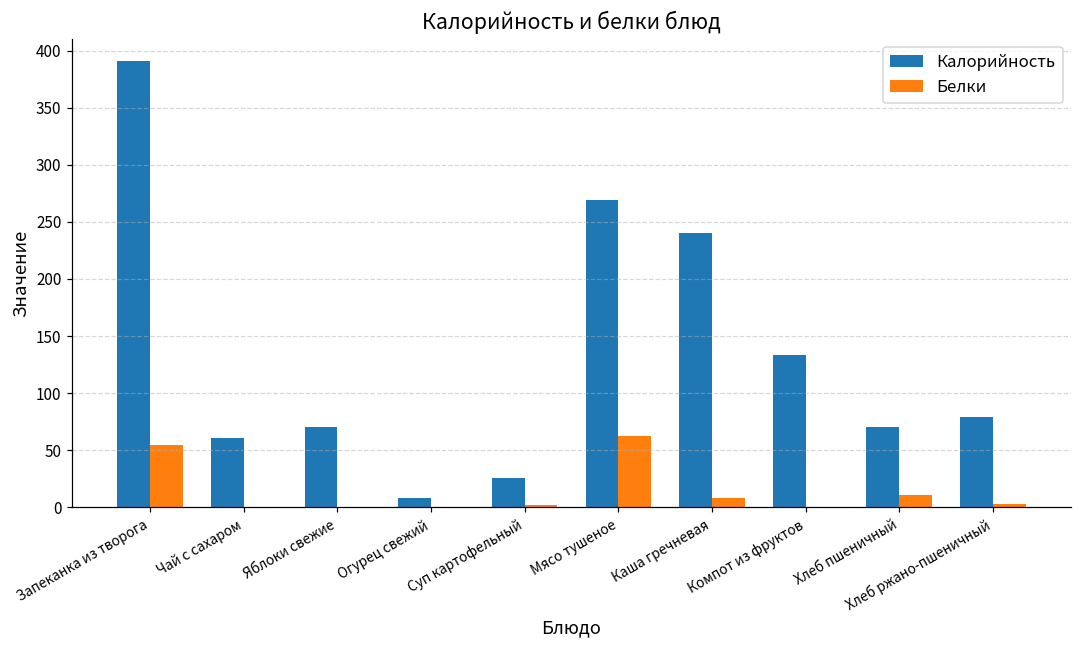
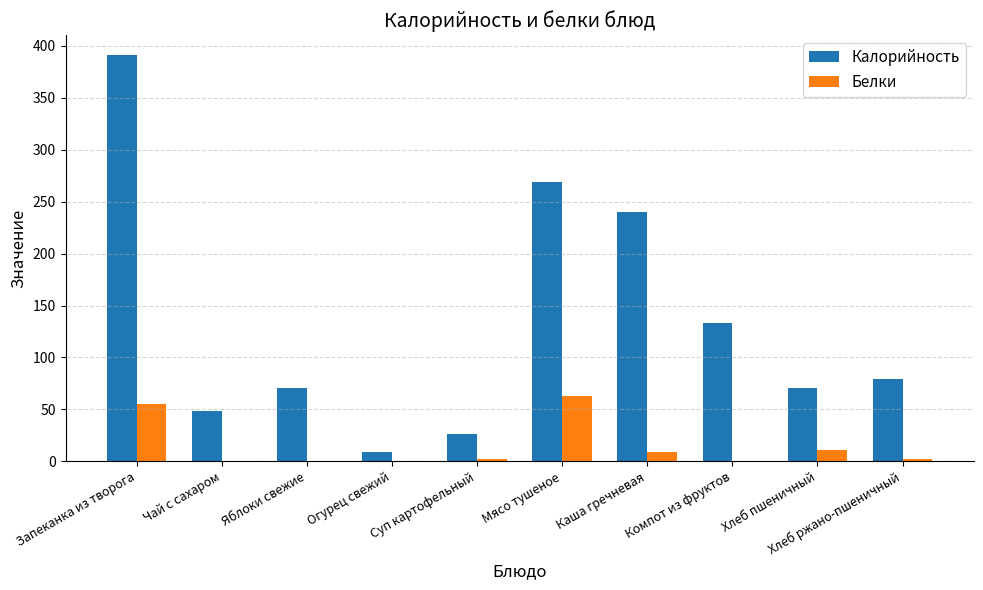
Калорийность, Чай с сахаром: 61 -> 49
